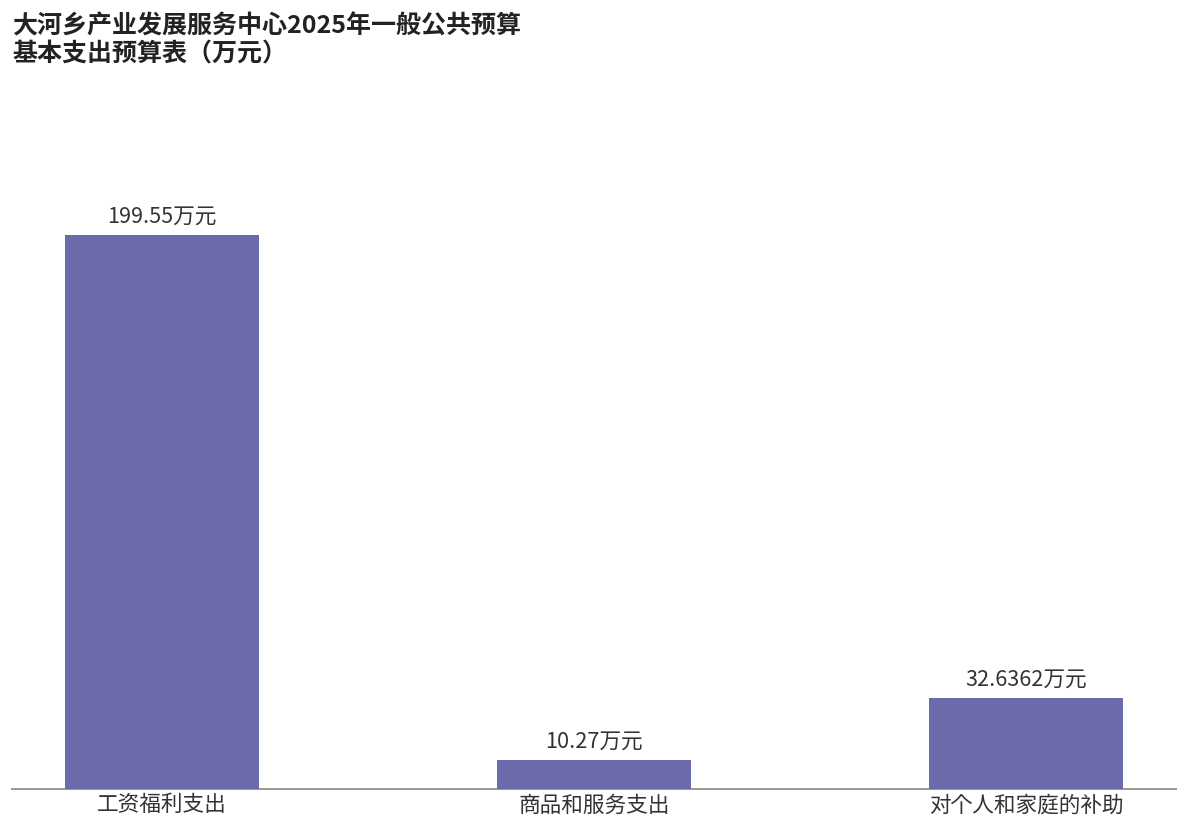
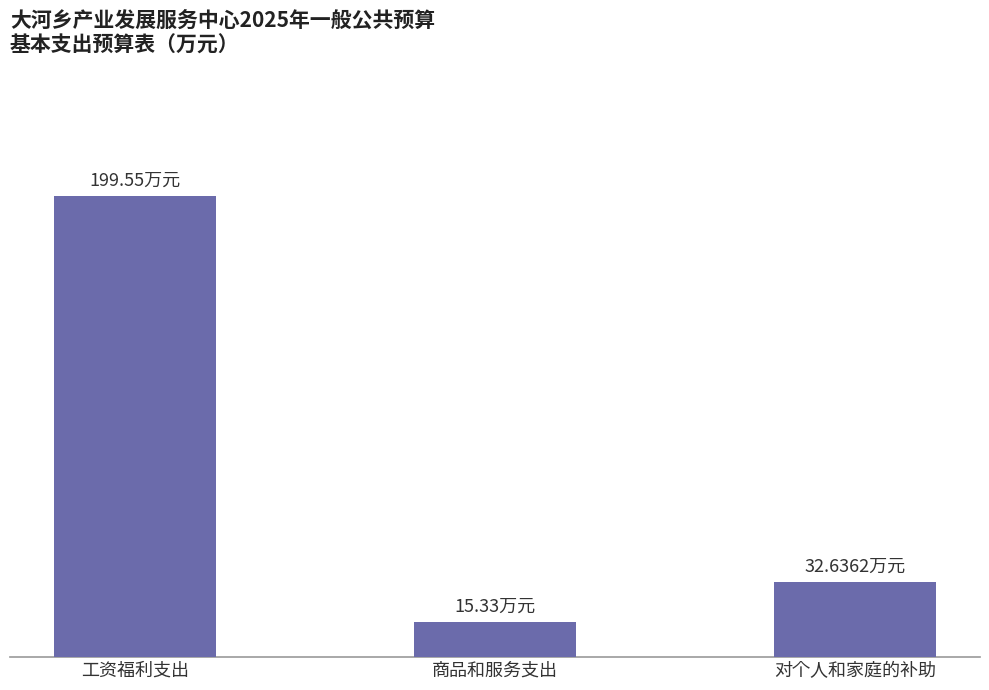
商品和服务支出: 10.27 -> 15.33
